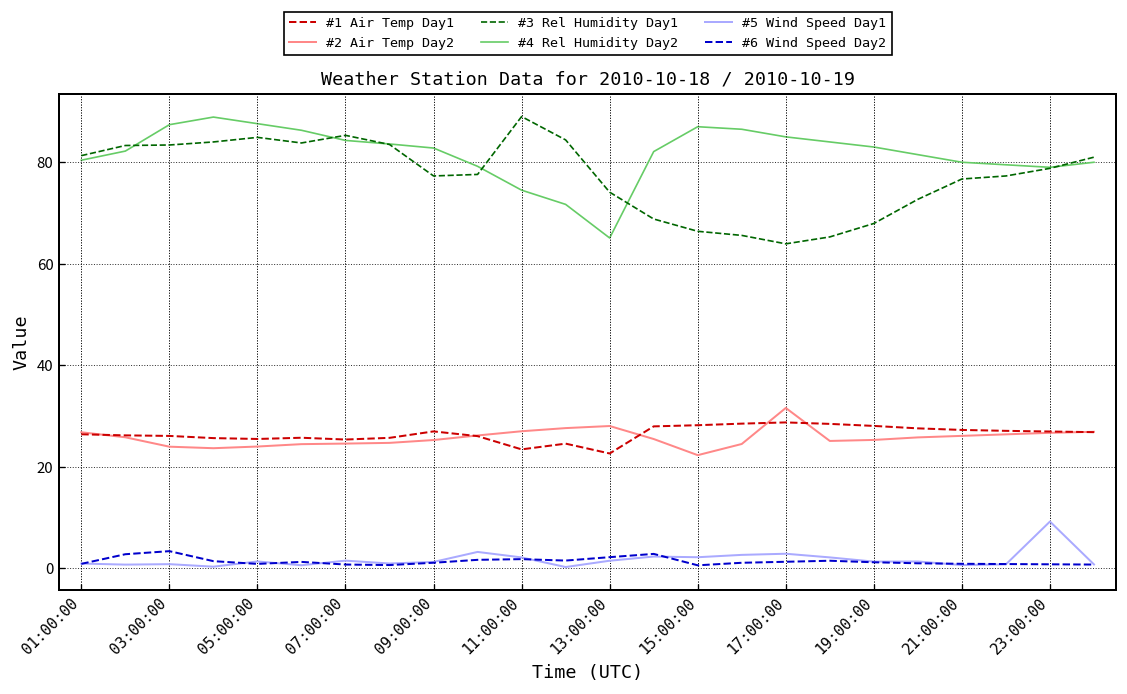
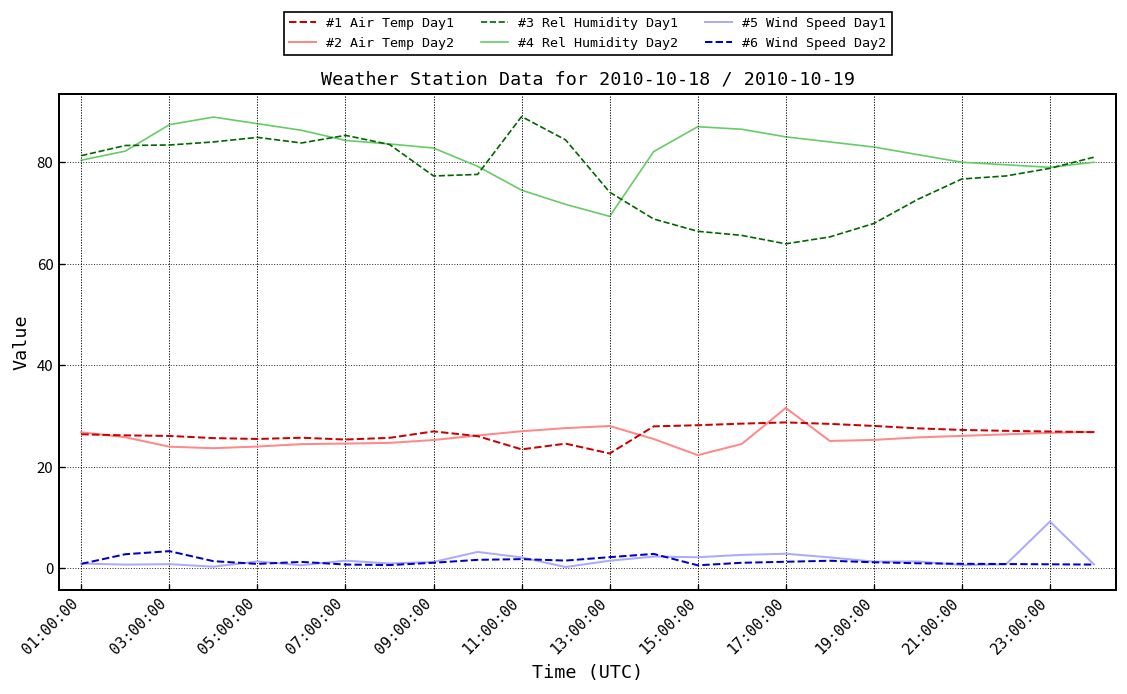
#4 Rel Humidity Day2, 13:00:00: 65 -> 69
